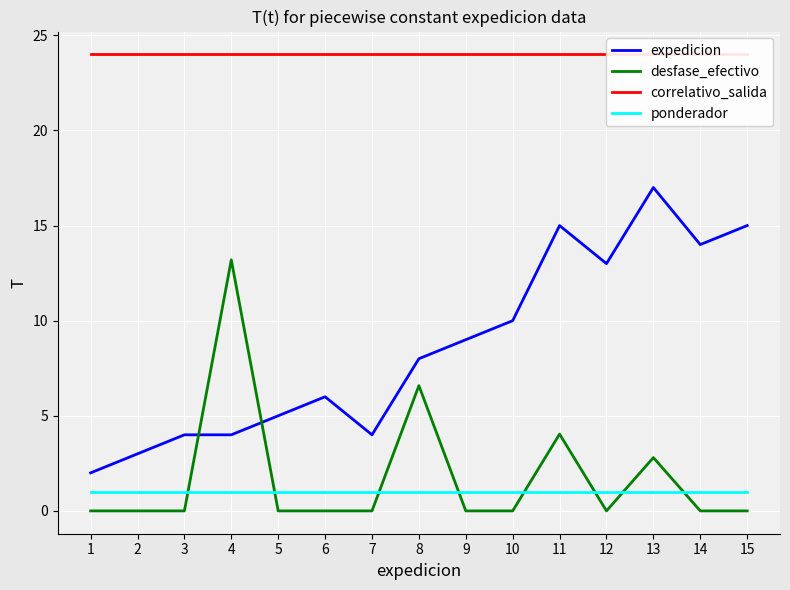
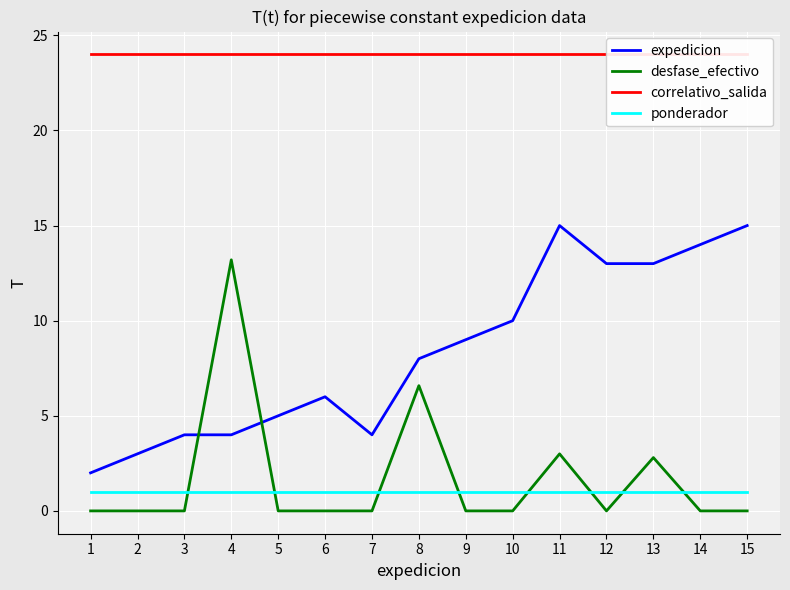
desfase_efectivo, 11: 4.0 -> 3.0
expedicion, 13: 17 -> 13
